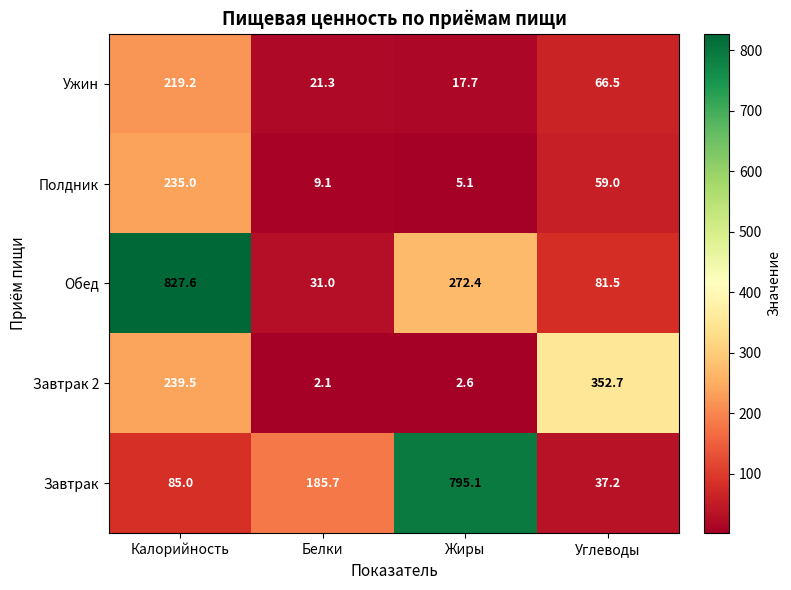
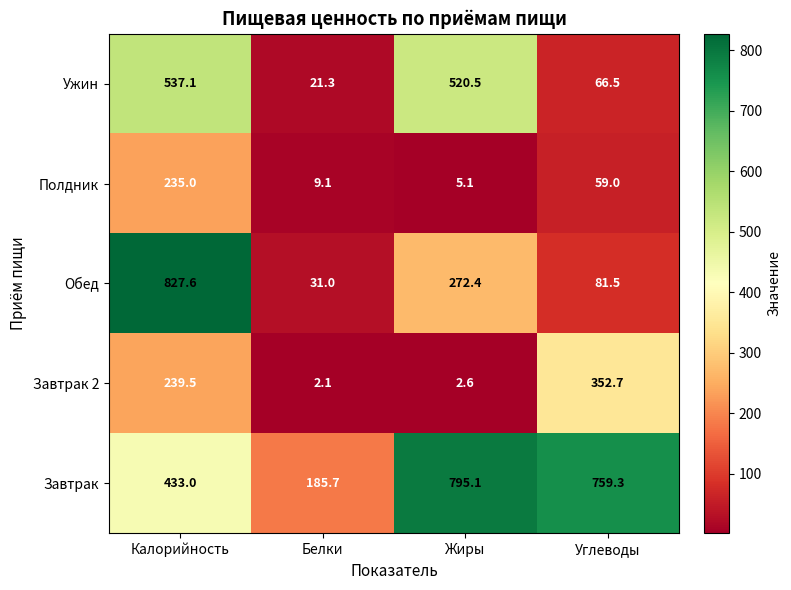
Ужин, Калорийность: 219.2 -> 537.1
Ужин, Жиры: 17.7 -> 520.5
Завтрак, Калорийность: 85.0 -> 433.0
Завтрак, Углеводы: 37.2 -> 759.3
